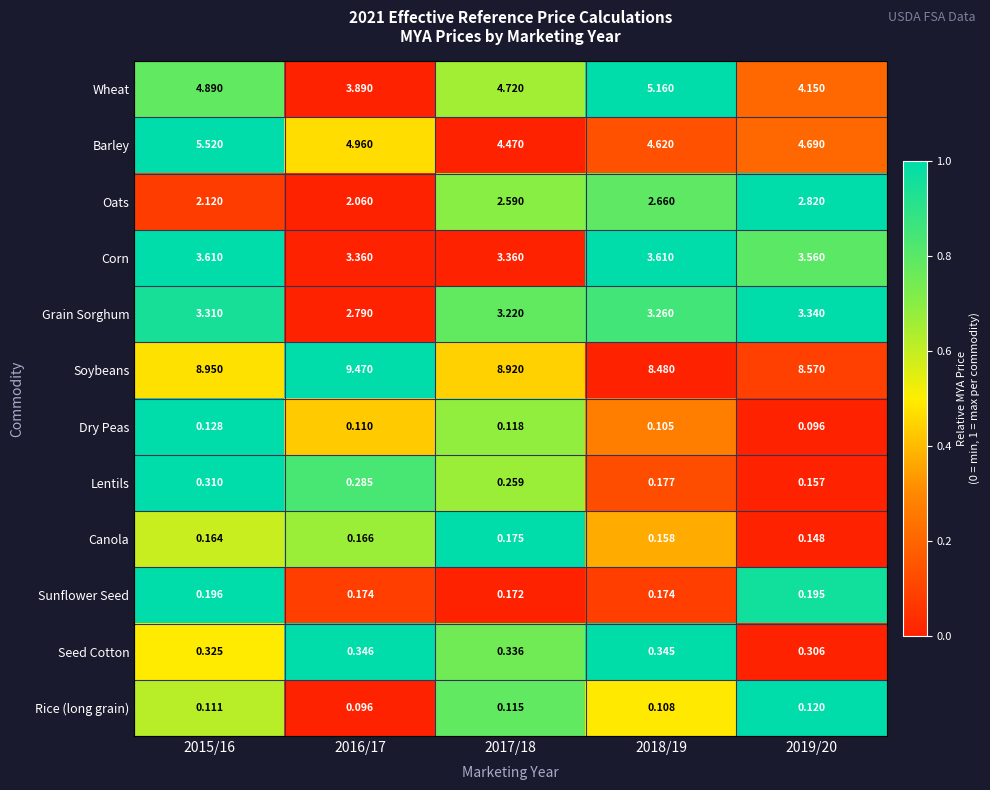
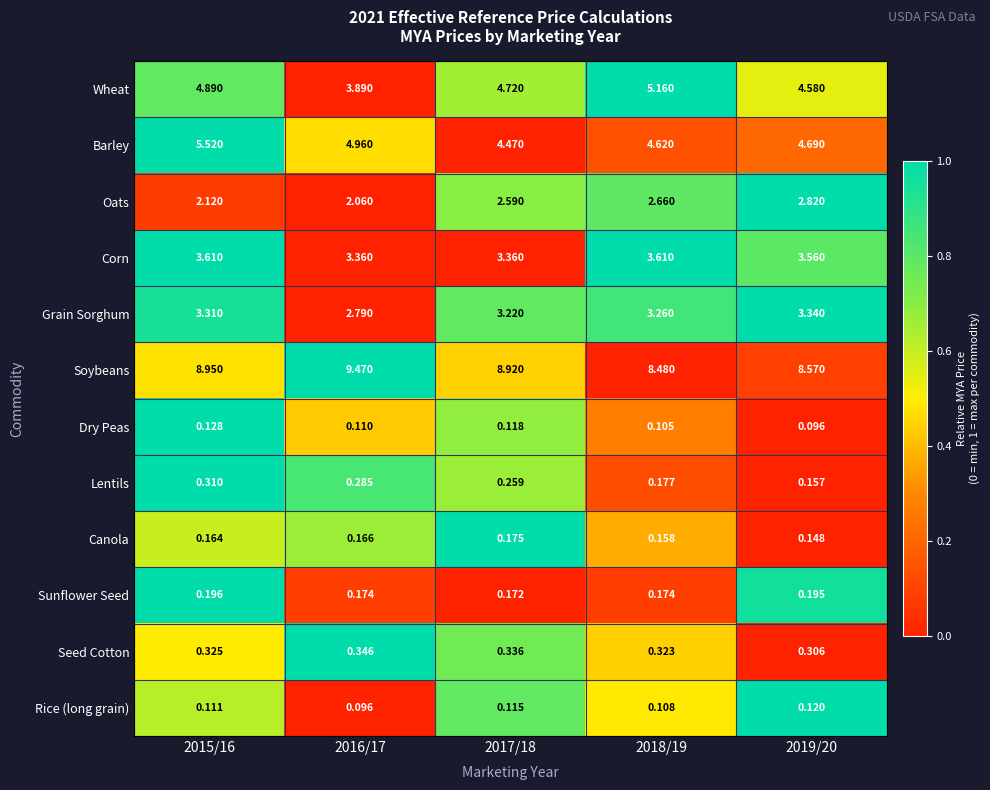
Wheat, 2019/20: 4.150 -> 4.580
Seed Cotton, 2018/19: 0.345 -> 0.323
